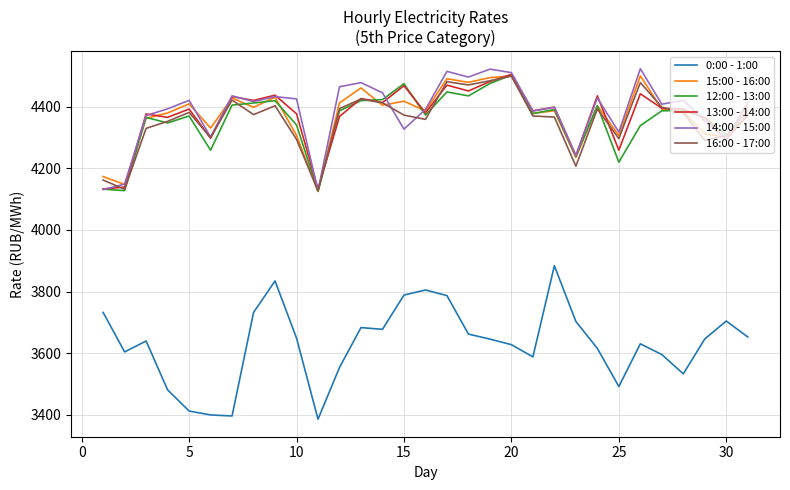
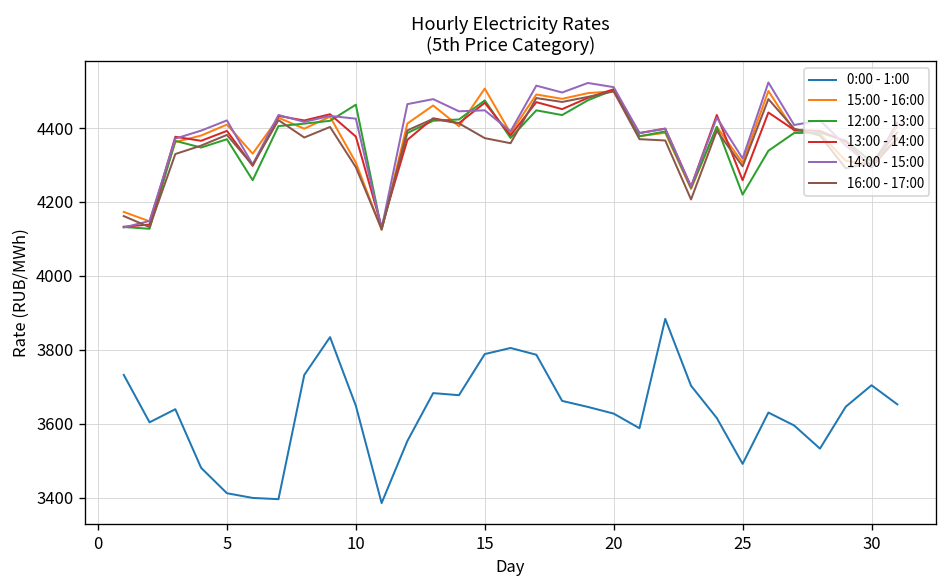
12:00 - 13:00, 10: 4340 -> 4460
15:00 - 16:00, 15: 4420 -> 4510
14:00 - 15:00, 15: 4330 -> 4450
